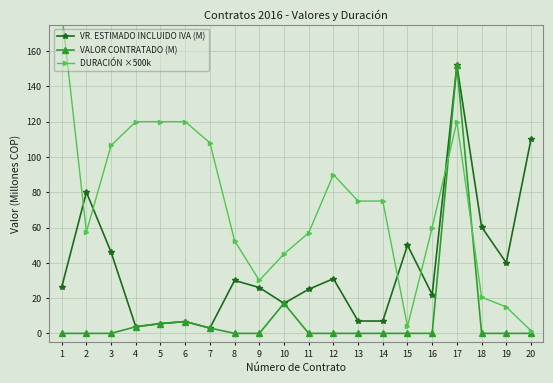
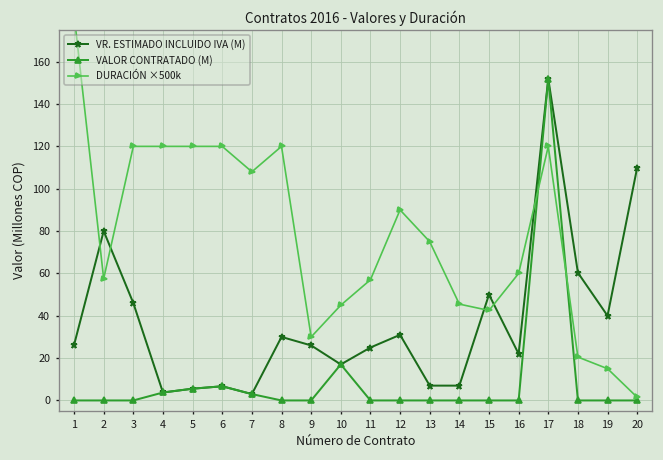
DURACIÓN ×500k, 3: 107 -> 120
DURACIÓN ×500k, 8: 53 -> 120
DURACIÓN ×500k, 14: 75 -> 46
DURACIÓN ×500k, 15: 4 -> 43
